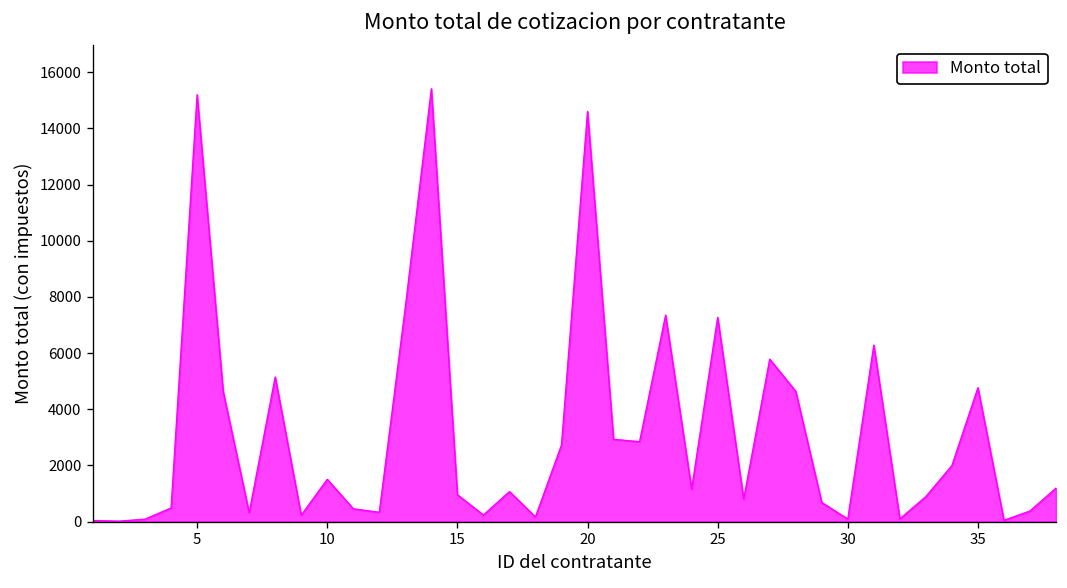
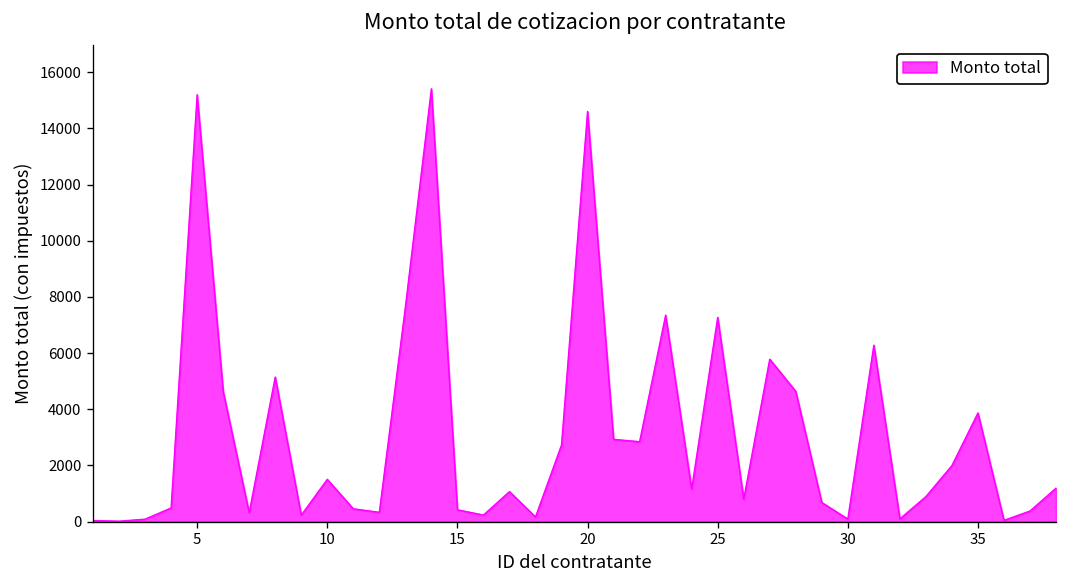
15: 1000 -> 400
35: 4800 -> 3900
